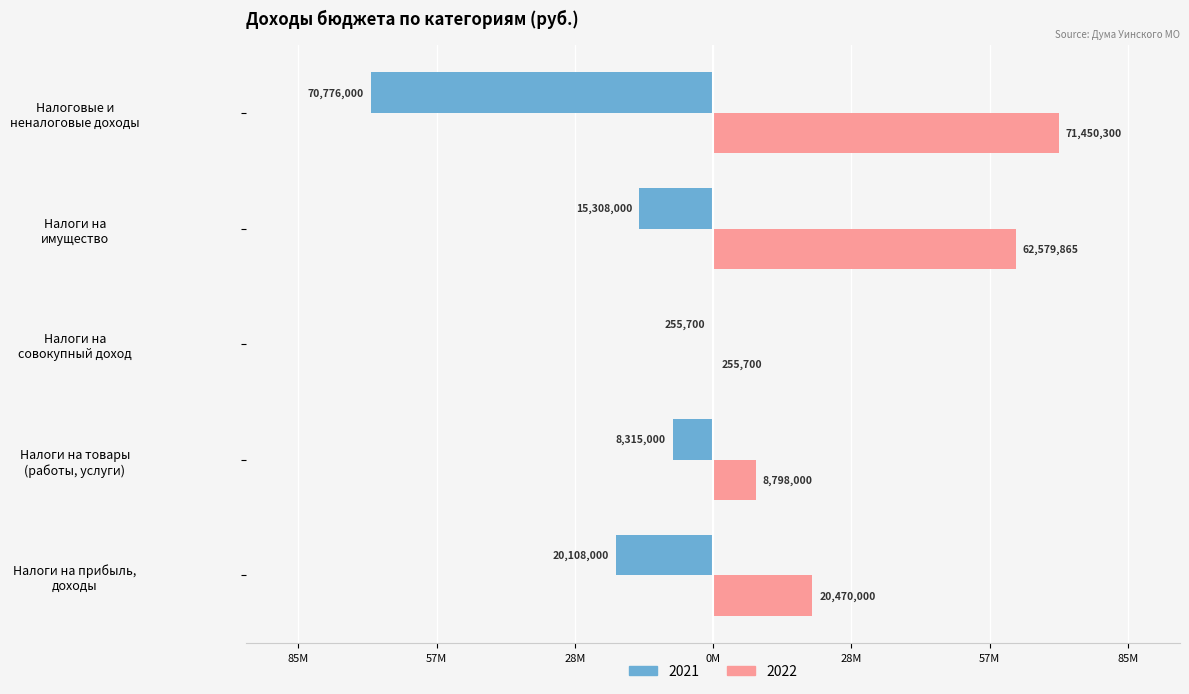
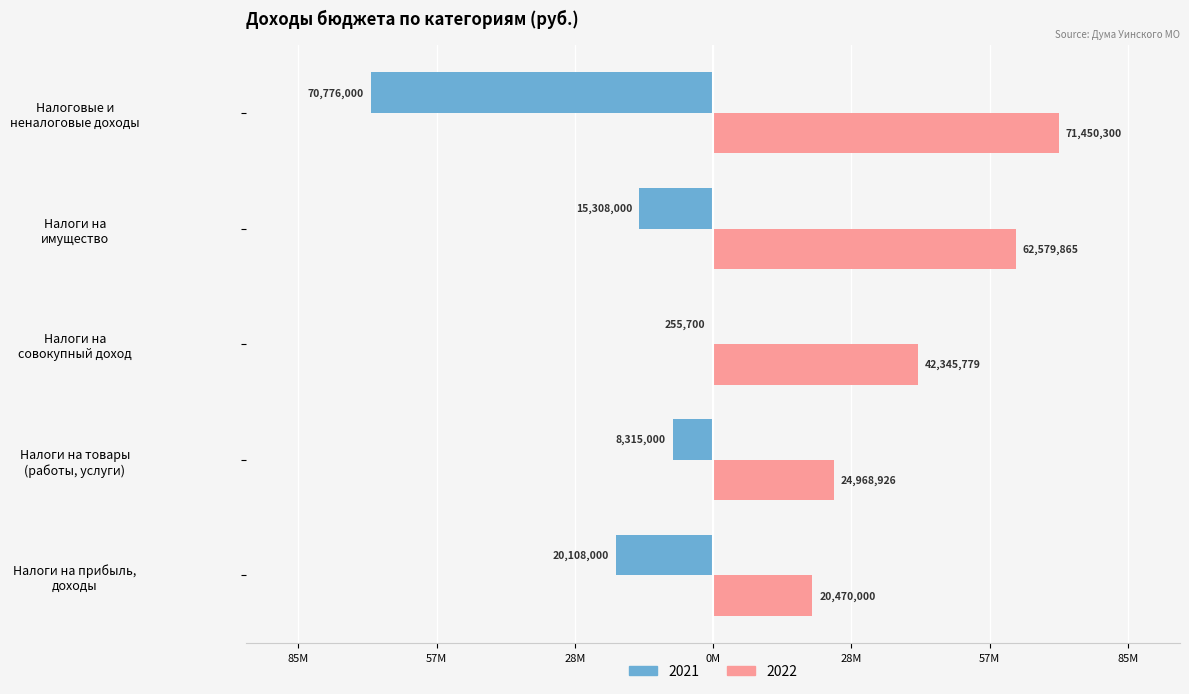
2022, Налоги на совокупный доход: 255,700 -> 42,345,779
2022, Налоги на товары (работы, услуги): 8,798,000 -> 24,968,926
